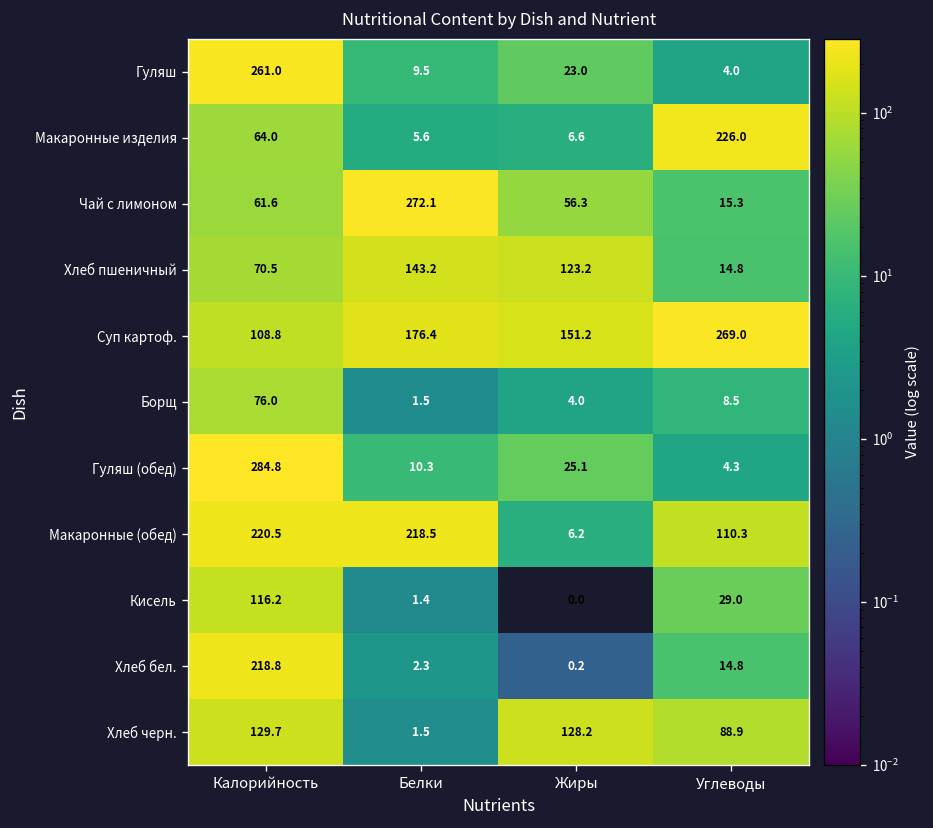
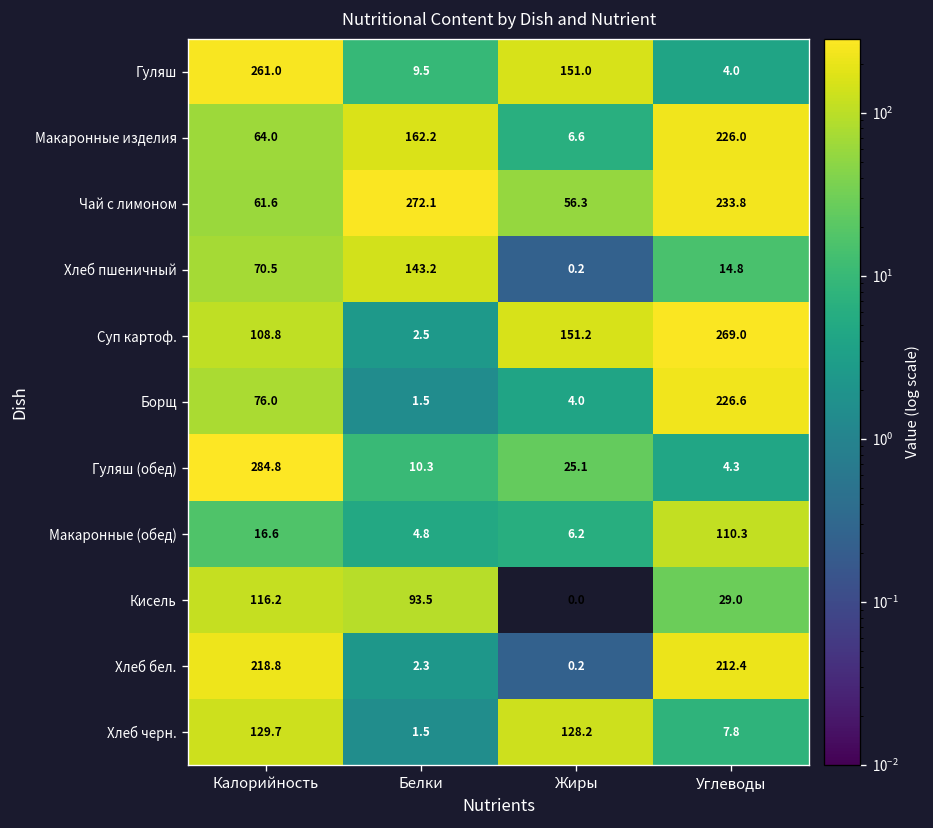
Гуляш, Жиры: 23.0 -> 151.0
Макаронные изделия, Белки: 5.6 -> 162.2
Чай с лимоном, Углеводы: 15.3 -> 233.8
Хлеб пшеничный, Жиры: 123.2 -> 0.2
Суп картоф., Белки: 176.4 -> 2.5
Борщ, Углеводы: 8.5 -> 226.6
Макаронные (обед), Калорийность: 220.5 -> 16.6
Макаронные (обед), Белки: 218.5 -> 4.8
Кисель, Белки: 1.4 -> 93.5
Хлеб бел., Углеводы: 14.8 -> 212.4
Хлеб черн., Углеводы: 88.9 -> 7.8
